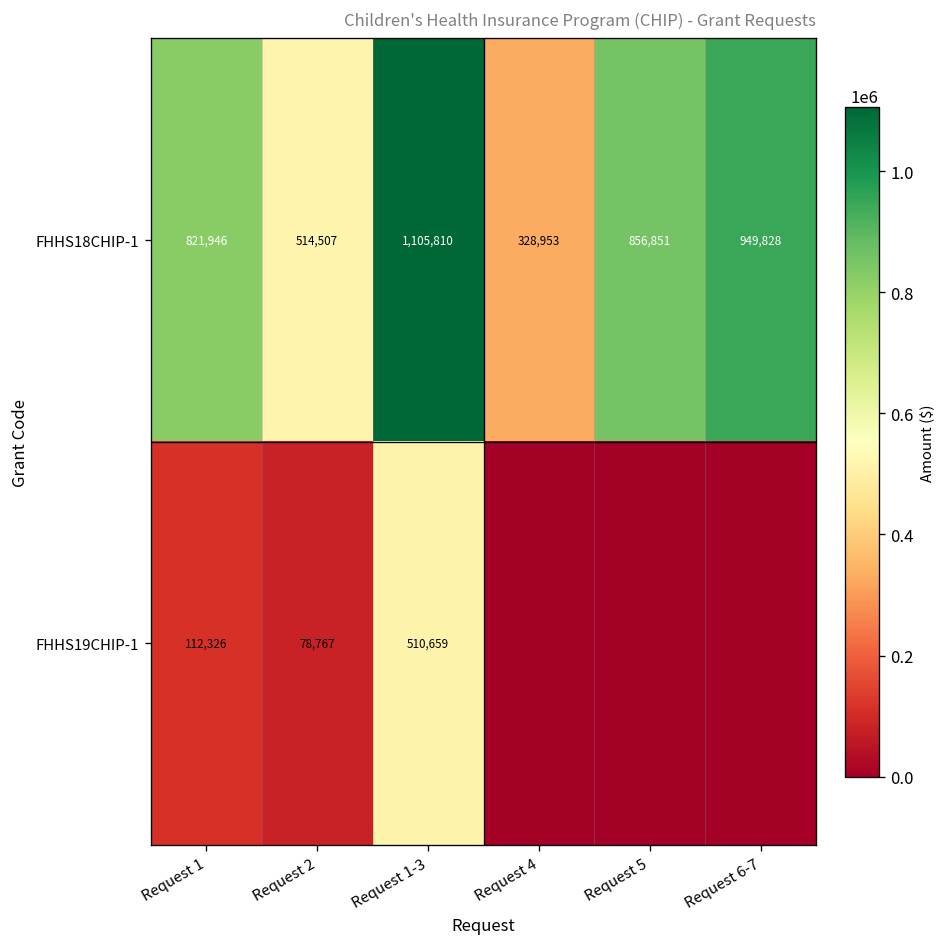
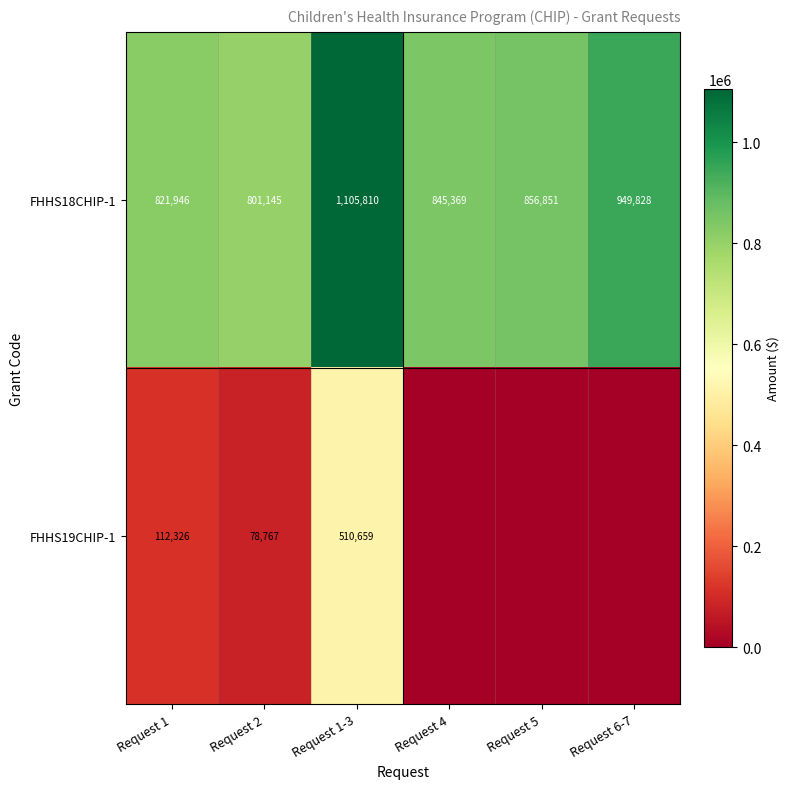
FHHS18CHIP-1, Request 2: 514,507 -> 801,145
FHHS18CHIP-1, Request 4: 328,953 -> 845,369
